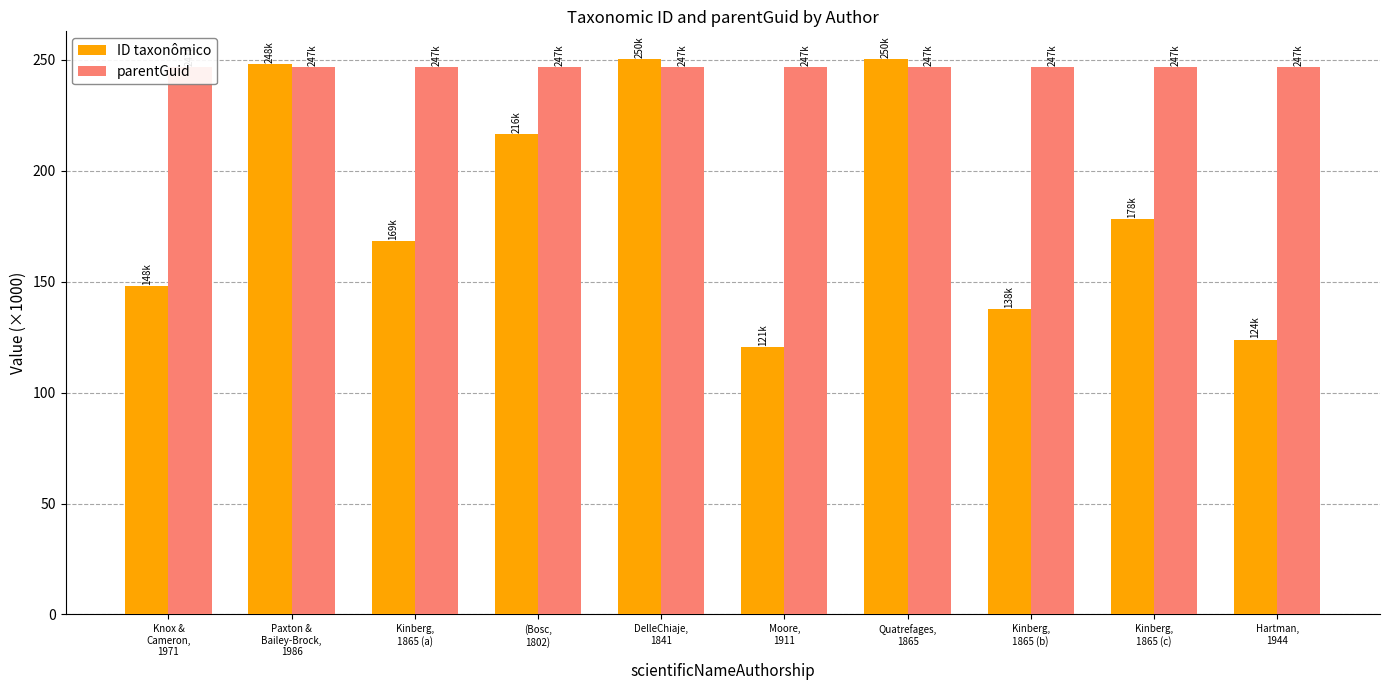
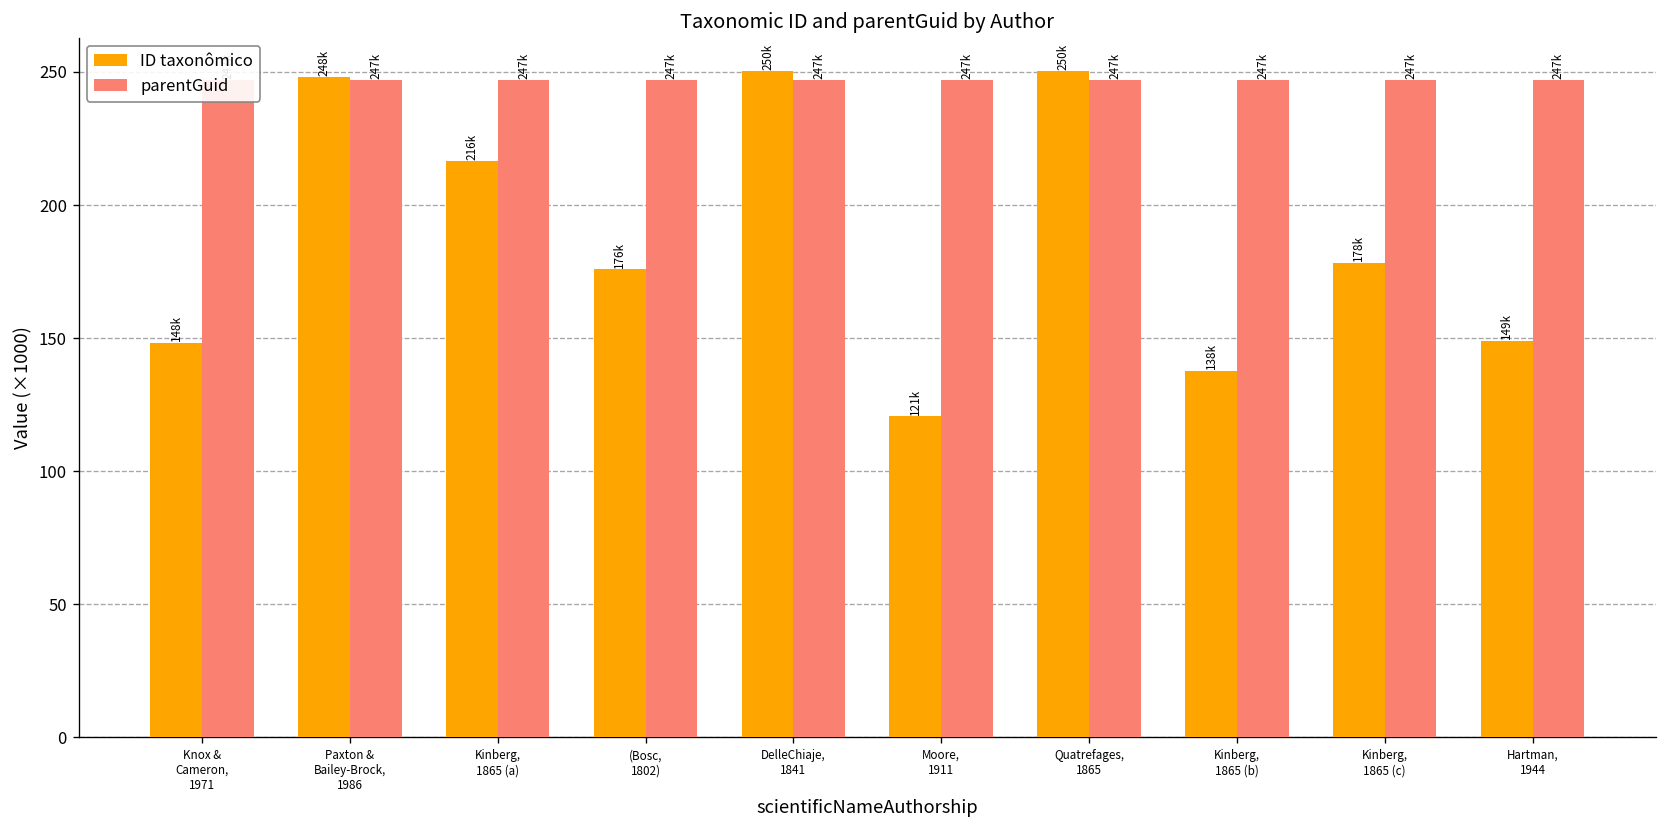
ID taxonômico, Kinberg, 1865 (a): 169k -> 216k
ID taxonômico, (Bosc, 1802): 216k -> 176k
ID taxonômico, Hartman, 1944: 124k -> 149k
